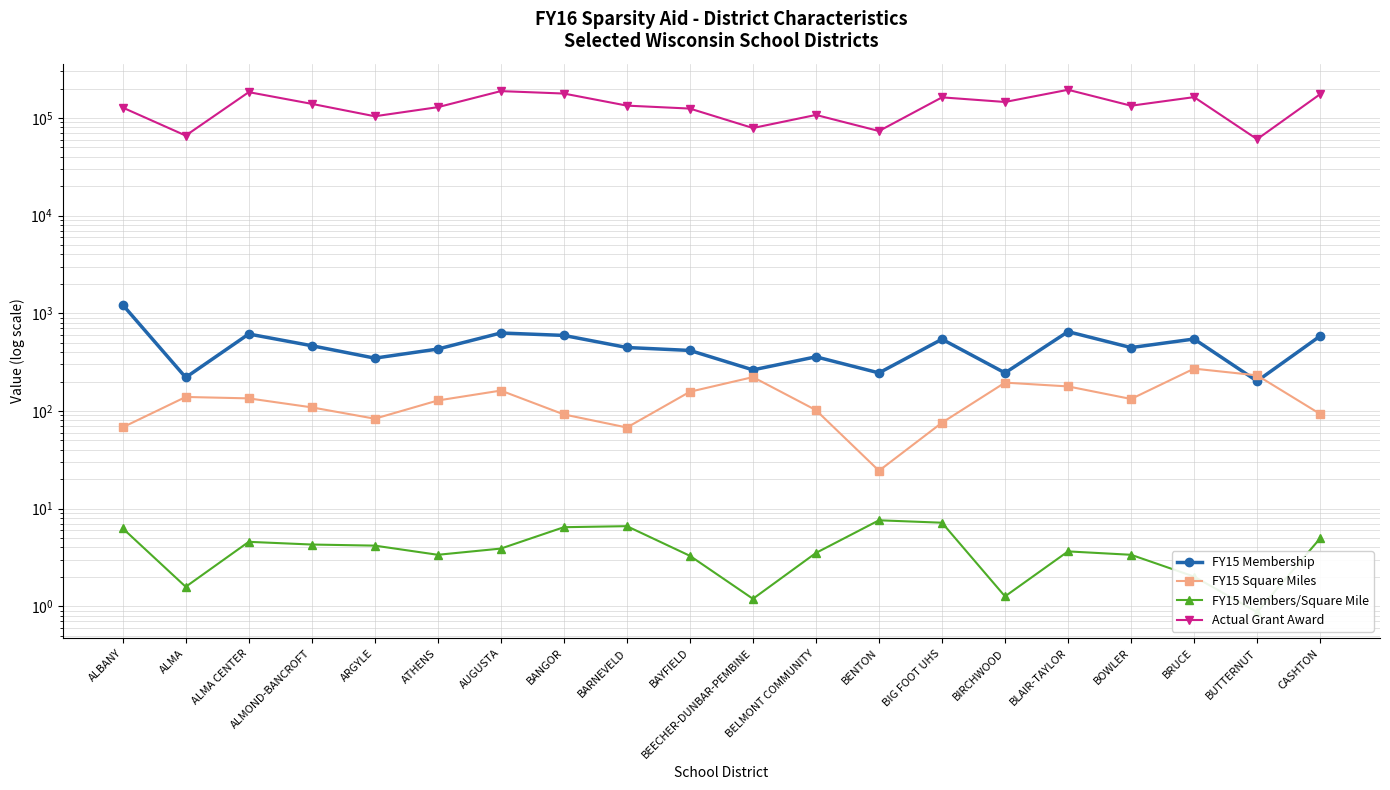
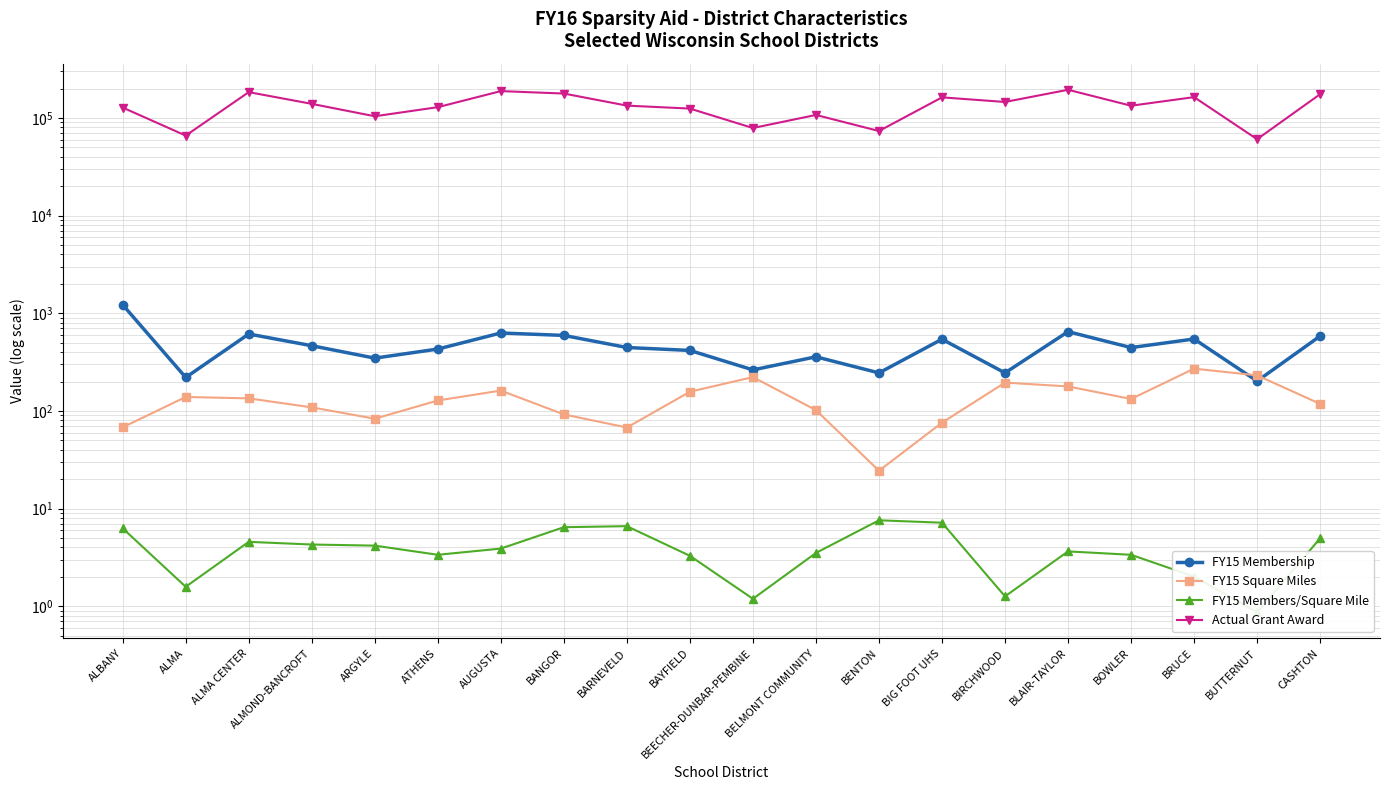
FY15 Square Miles, CASHTON: 90 -> 120
